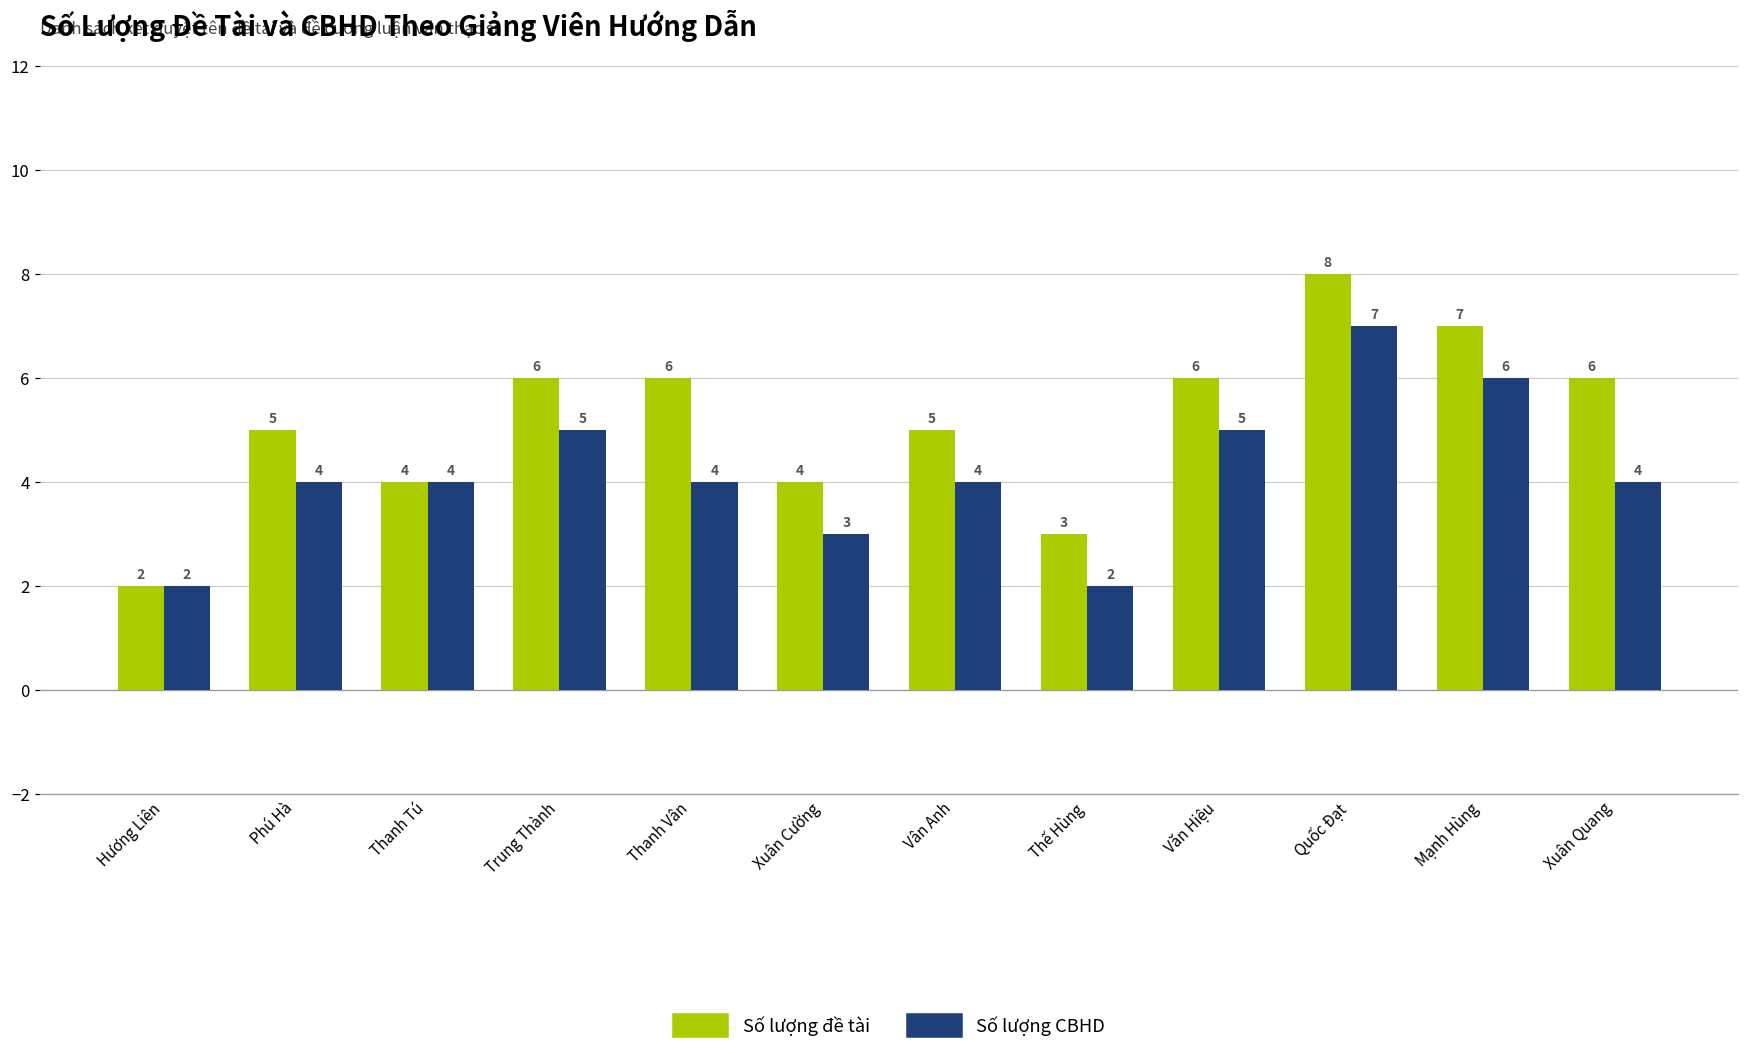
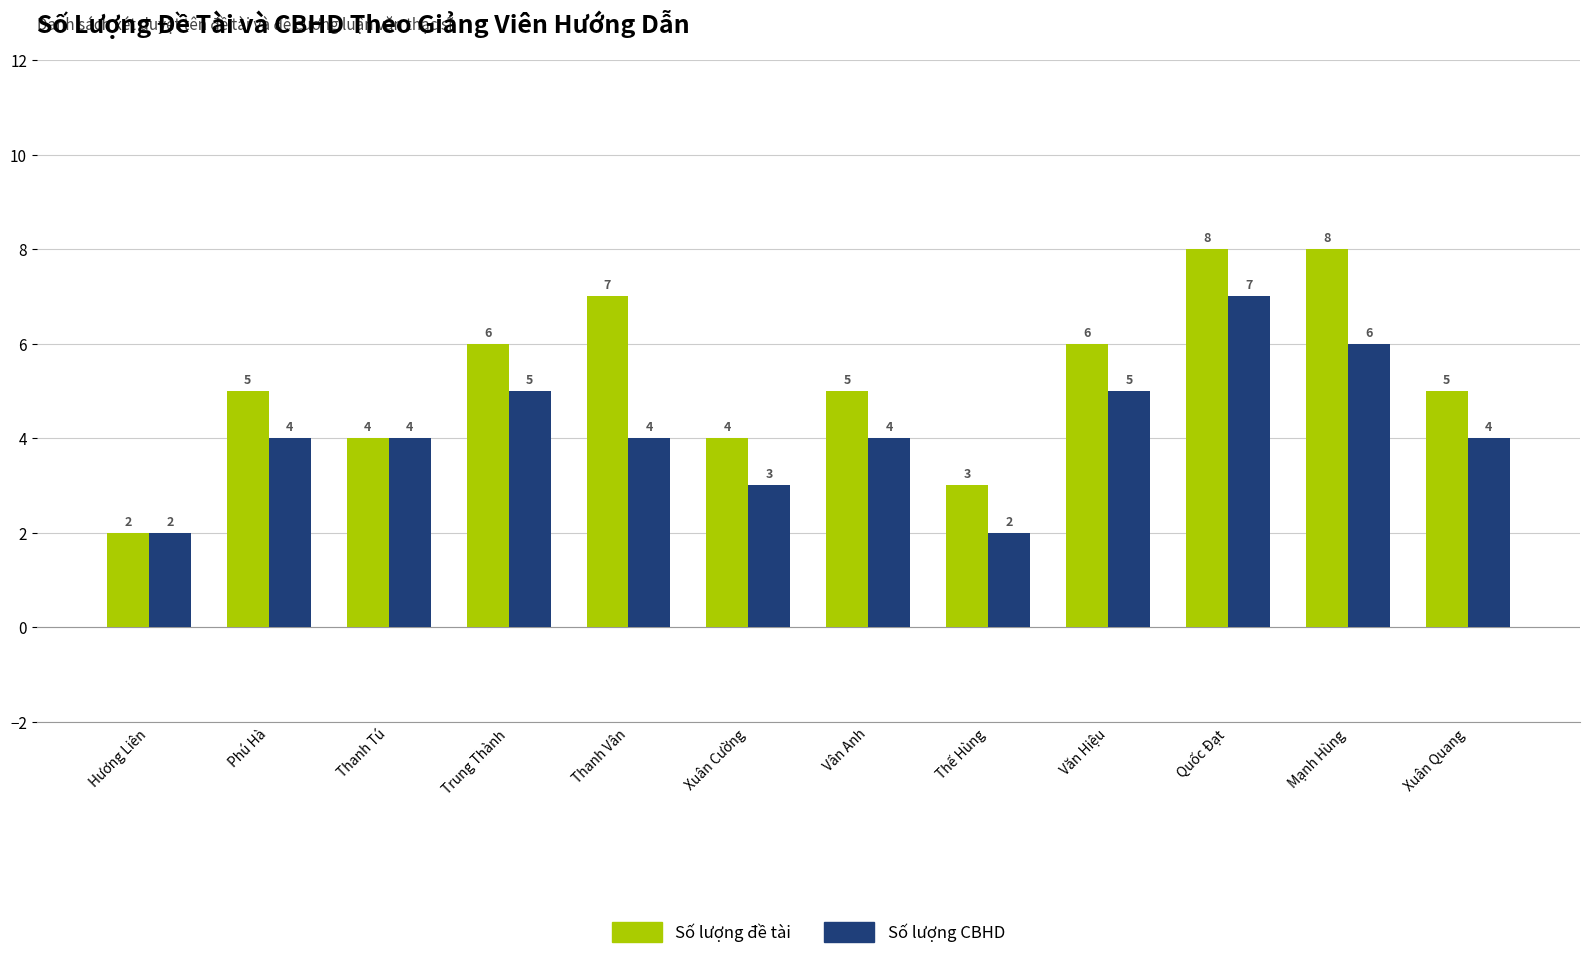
Số lượng đề tài, Thanh Vân: 6 -> 7
Số lượng đề tài, Mạnh Hùng: 7 -> 8
Số lượng đề tài, Xuân Quang: 6 -> 5
